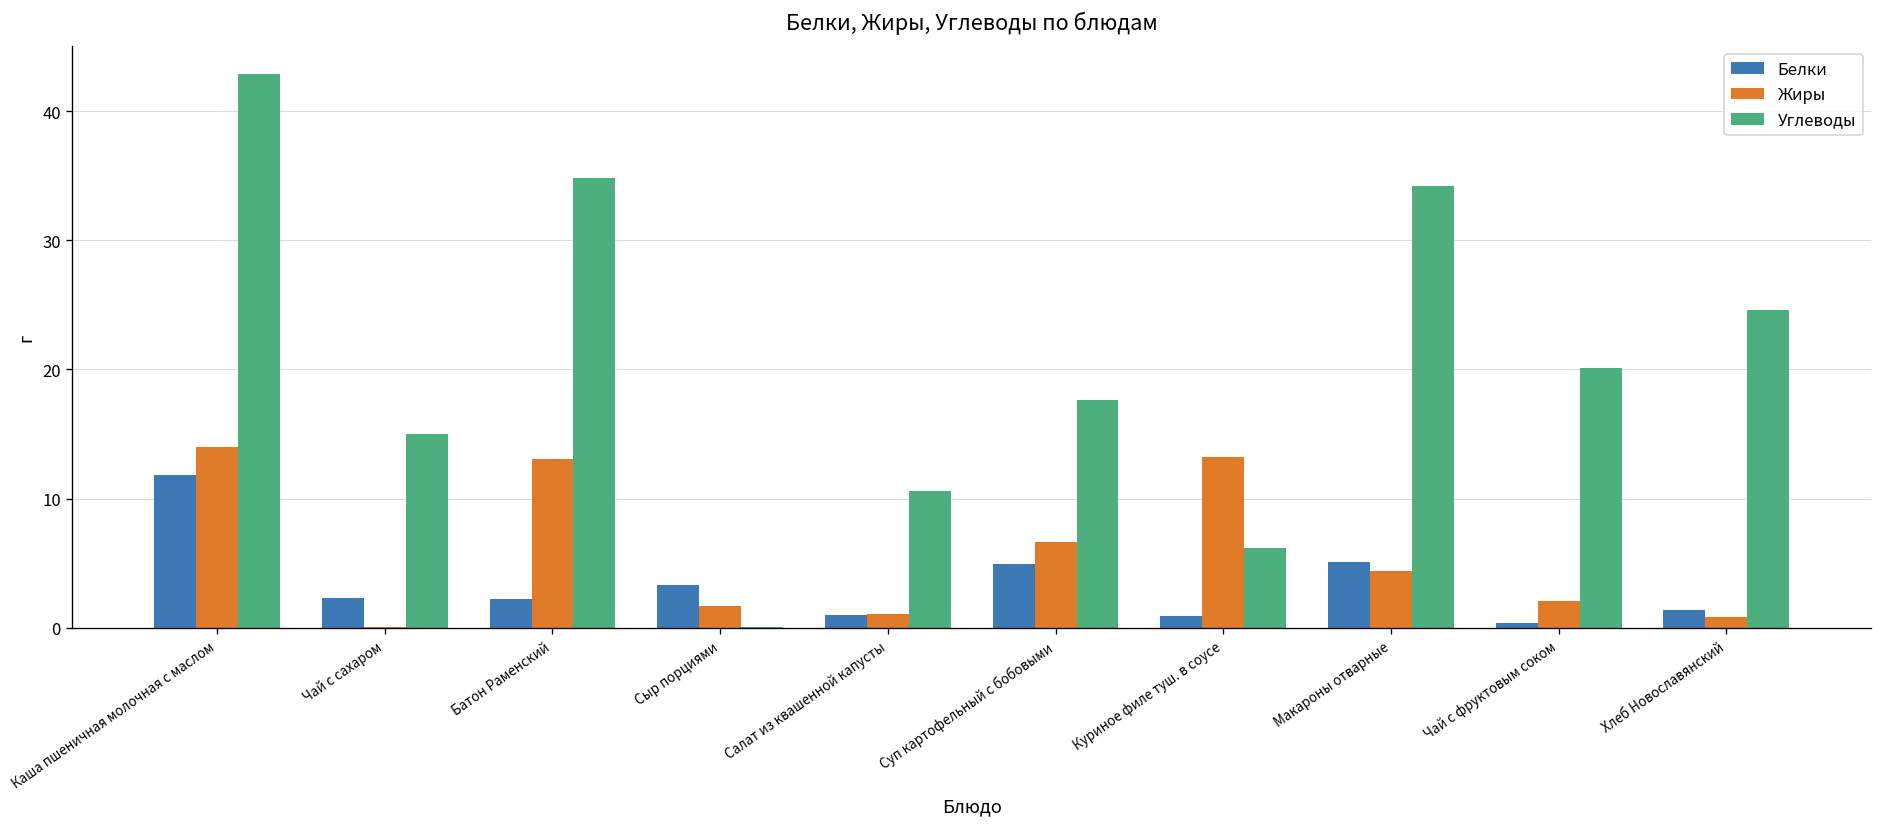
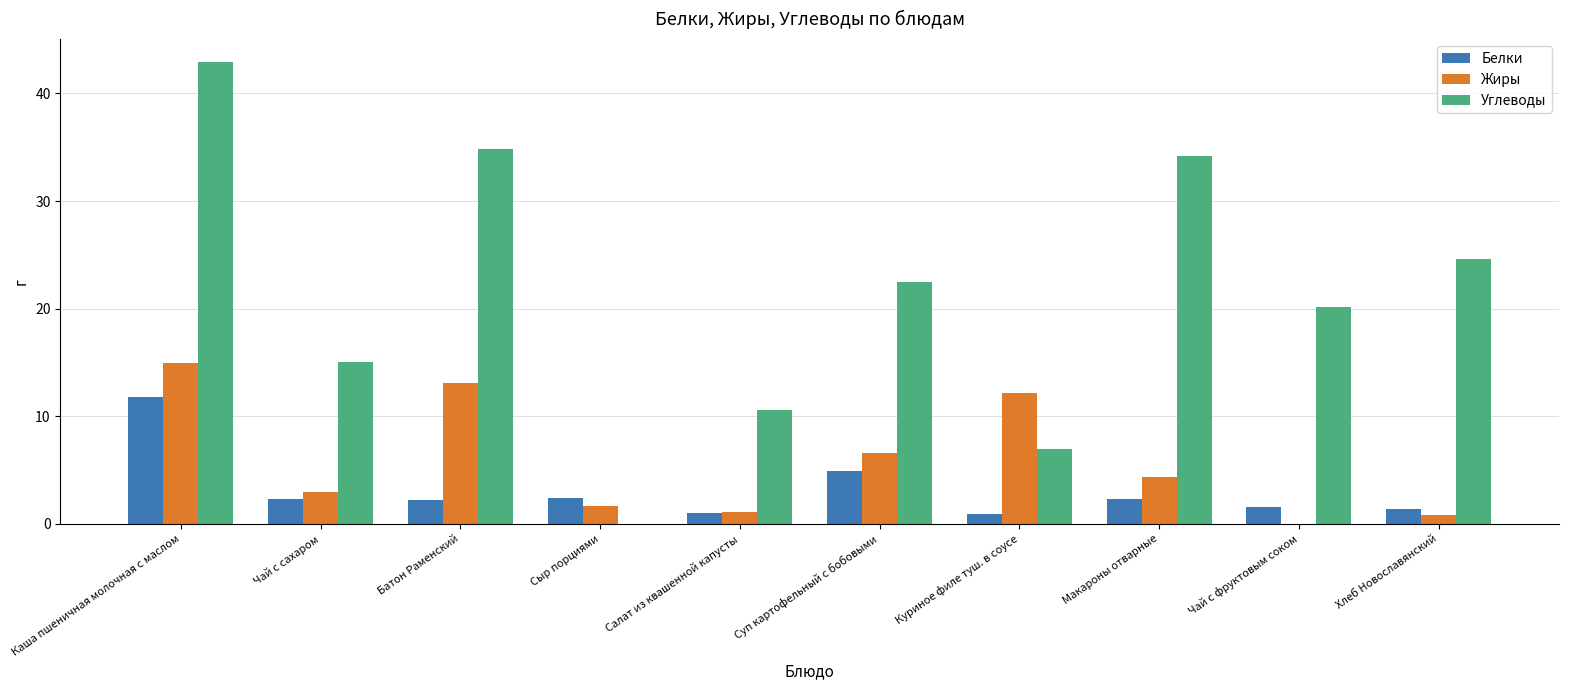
Жиры, Каша пшеничная молочная с маслом: 14.0 -> 14.9
Жиры, Чай с сахаром: 0.0 -> 3.0
Белки, Сыр порциями: 3.3 -> 2.4
Углеводы, Суп картофельный с бобовыми: 17.6 -> 22.5
Жиры, Куриное филе туш. в соусе: 13.2 -> 12.2
Углеводы, Куриное филе туш. в соусе: 6.2 -> 7.0
Белки, Макароны отварные: 5.1 -> 2.3
Белки, Чай с фруктовым соком: 0.3 -> 1.6
Жиры, Чай с фруктовым соком: 2.1 -> 0.0
